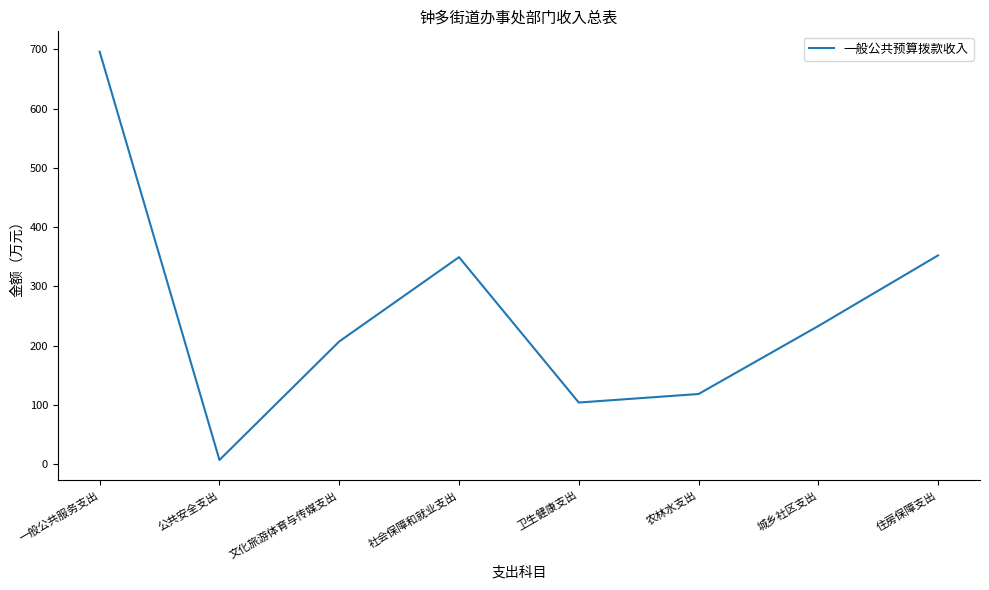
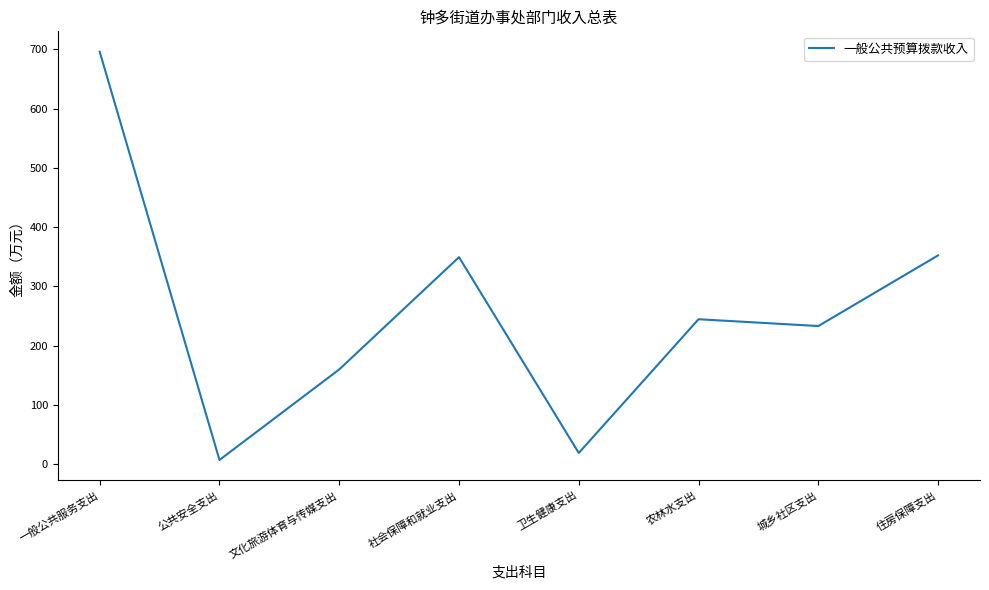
文化旅游体育与传媒支出: 210 -> 160
卫生健康支出: 100 -> 20
农林水支出: 120 -> 240
